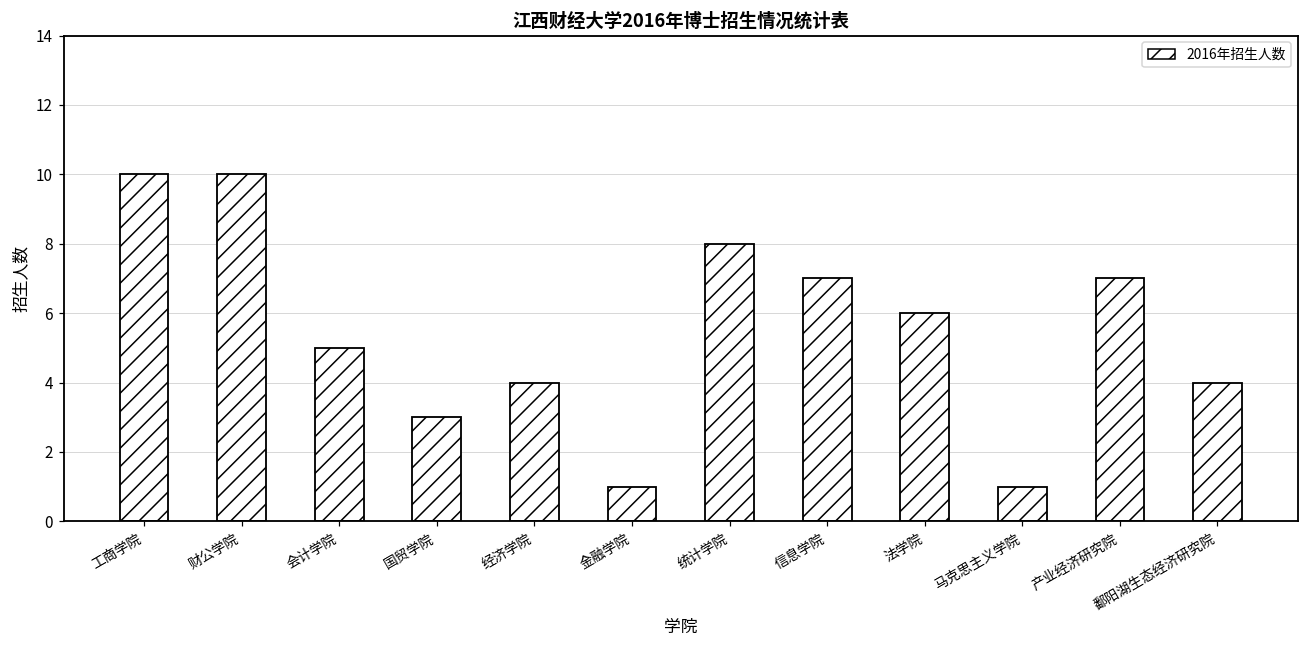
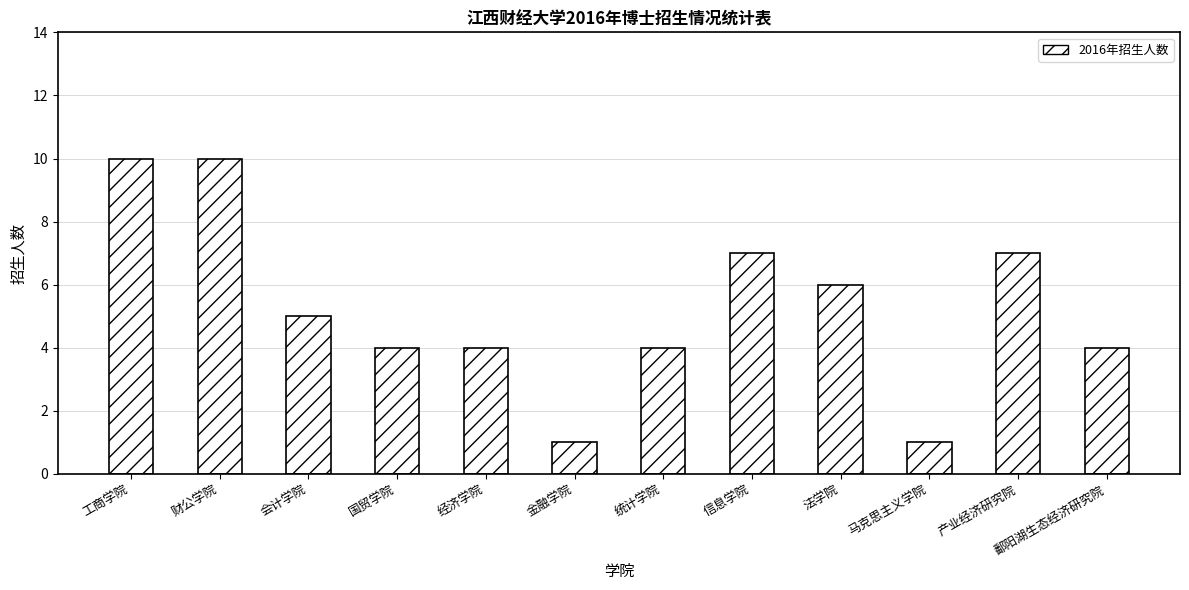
国贸学院: 3 -> 4
统计学院: 8 -> 4
